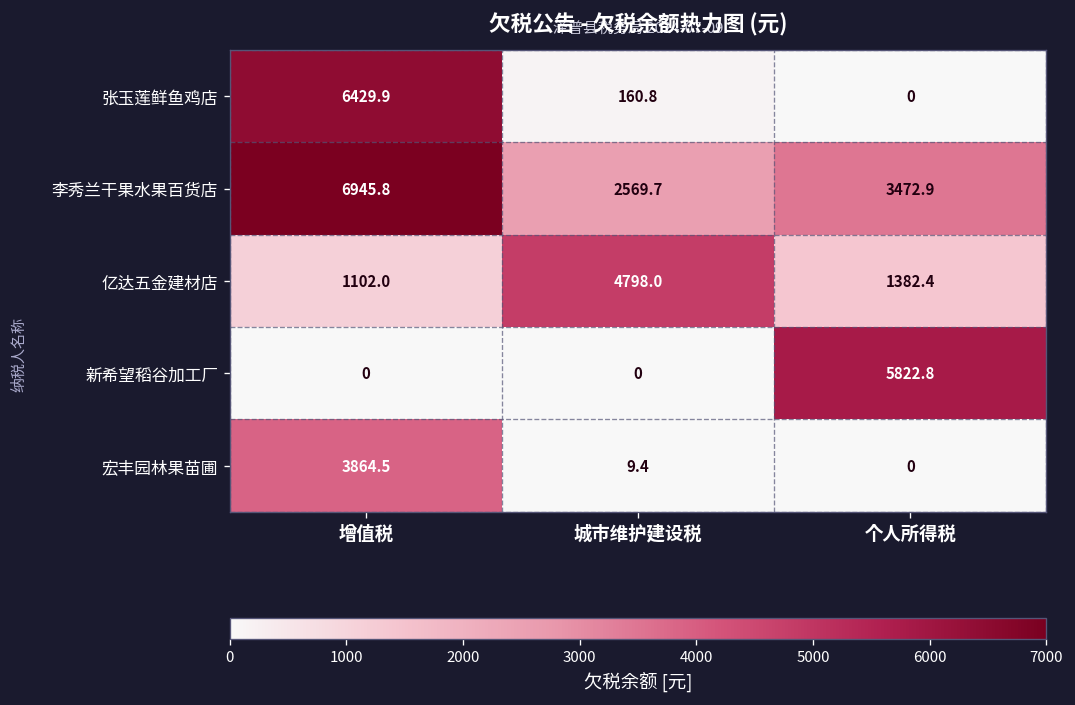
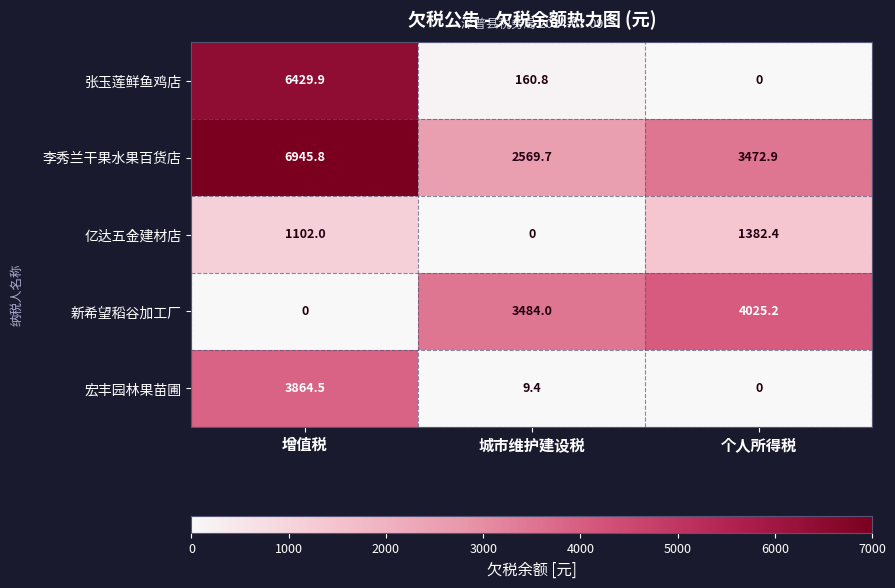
亿达五金建材店, 城市维护建设税: 4798.0 -> 0
新希望稻谷加工厂, 城市维护建设税: 0 -> 3484.0
新希望稻谷加工厂, 个人所得税: 5822.8 -> 4025.2
